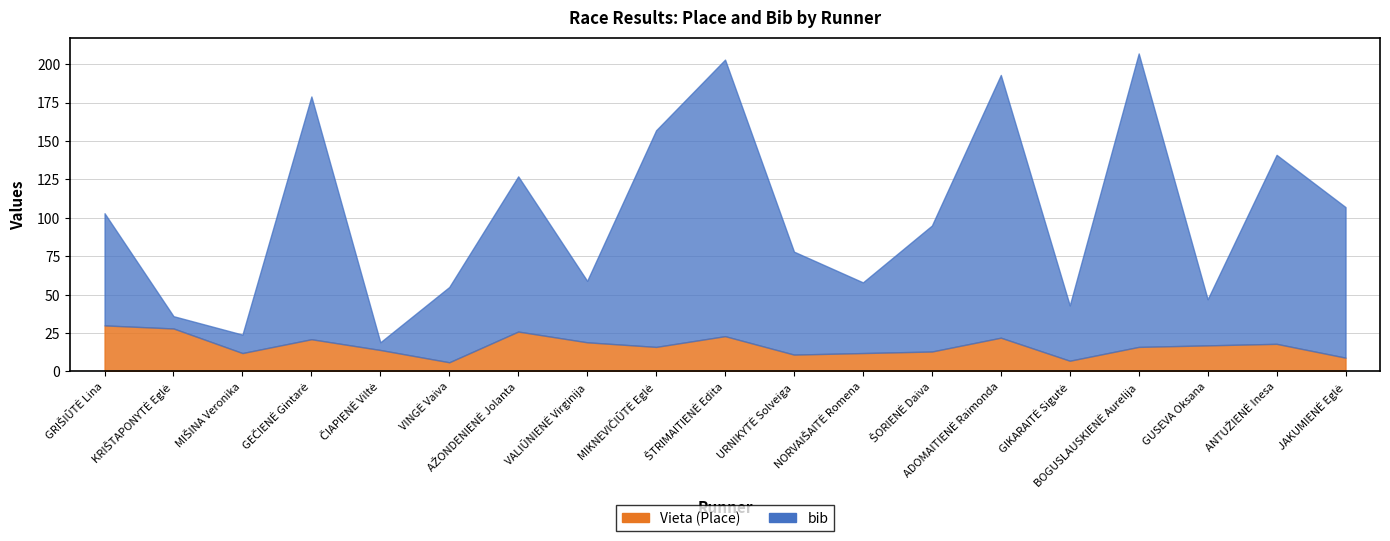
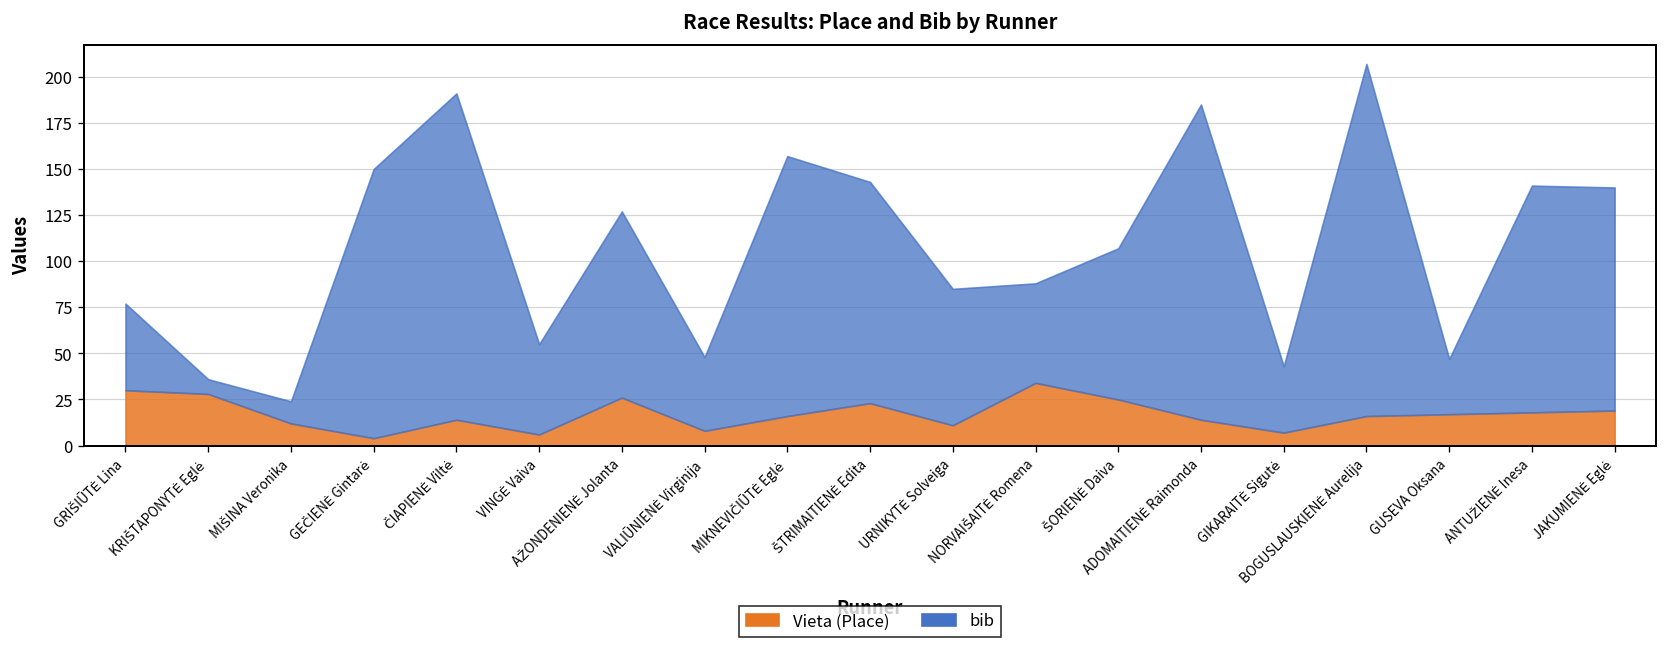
bib, GRIŠIŪTĖ Lina: 73 -> 47
Vieta (Place), GEČIENĖ Gintarė: 21 -> 4
bib, GEČIENĖ Gintarė: 158 -> 146
bib, ČIAPIENĖ Viltė: 5 -> 177
Vieta (Place), VALIŪNIENĖ Virginija: 19 -> 8
bib, ŠTRIMAITIENĖ Edita: 180 -> 120
bib, URNIKYTĖ Solveiga: 67 -> 74
Vieta (Place), NORVAIŠAITĖ Romena: 12 -> 34
bib, NORVAIŠAITĖ Romena: 46 -> 54
Vieta (Place), ŠORIENĖ Daiva: 13 -> 25
Vieta (Place), ADOMAITIENĖ Raimonda: 22 -> 14
Vieta (Place), JAKUMIENĖ Eglė: 9 -> 19
bib, JAKUMIENĖ Eglė: 98 -> 121
